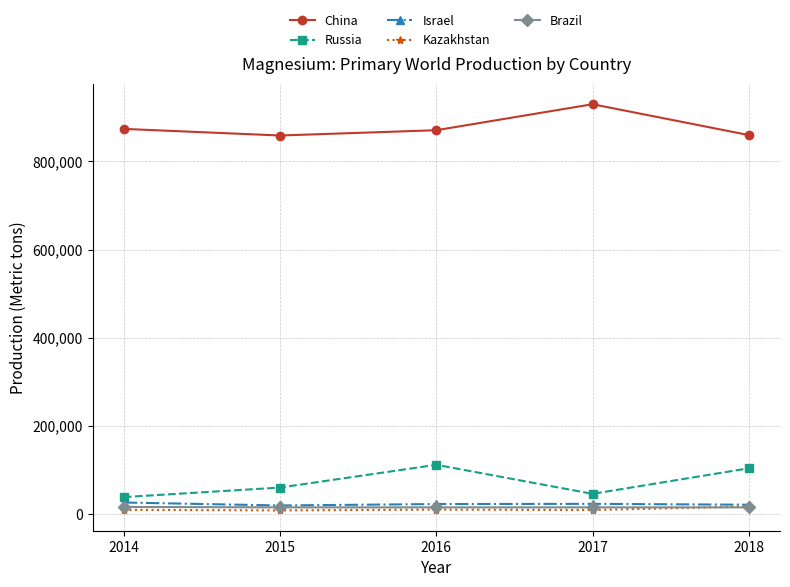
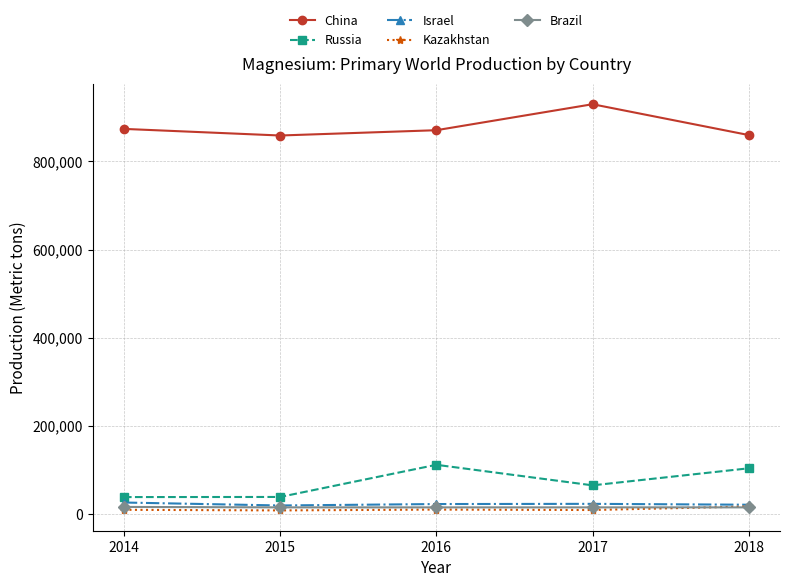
Russia, 2015: 60,000 -> 40,000
Russia, 2017: 50,000 -> 70,000
